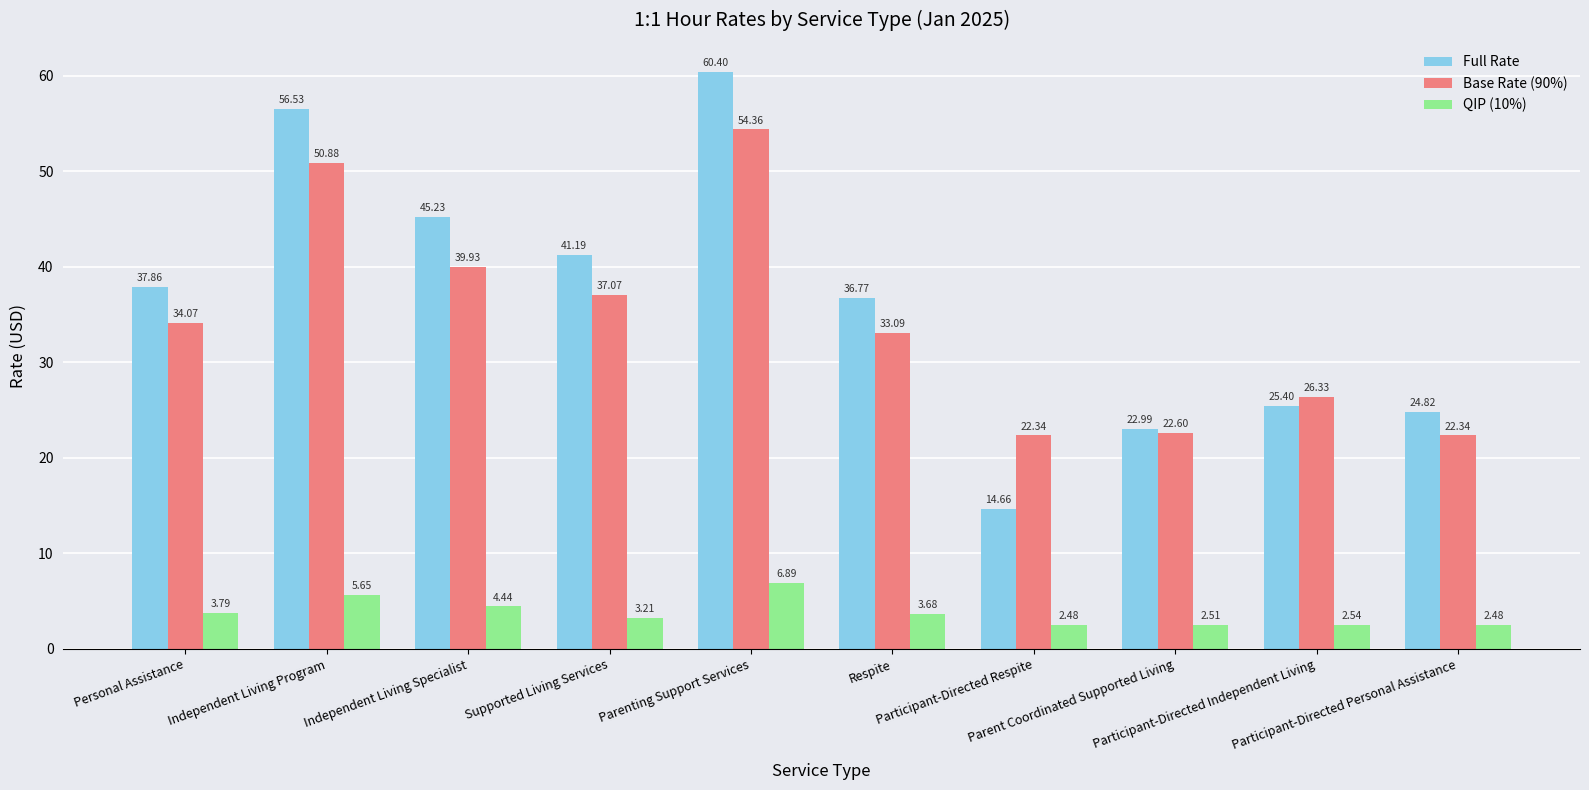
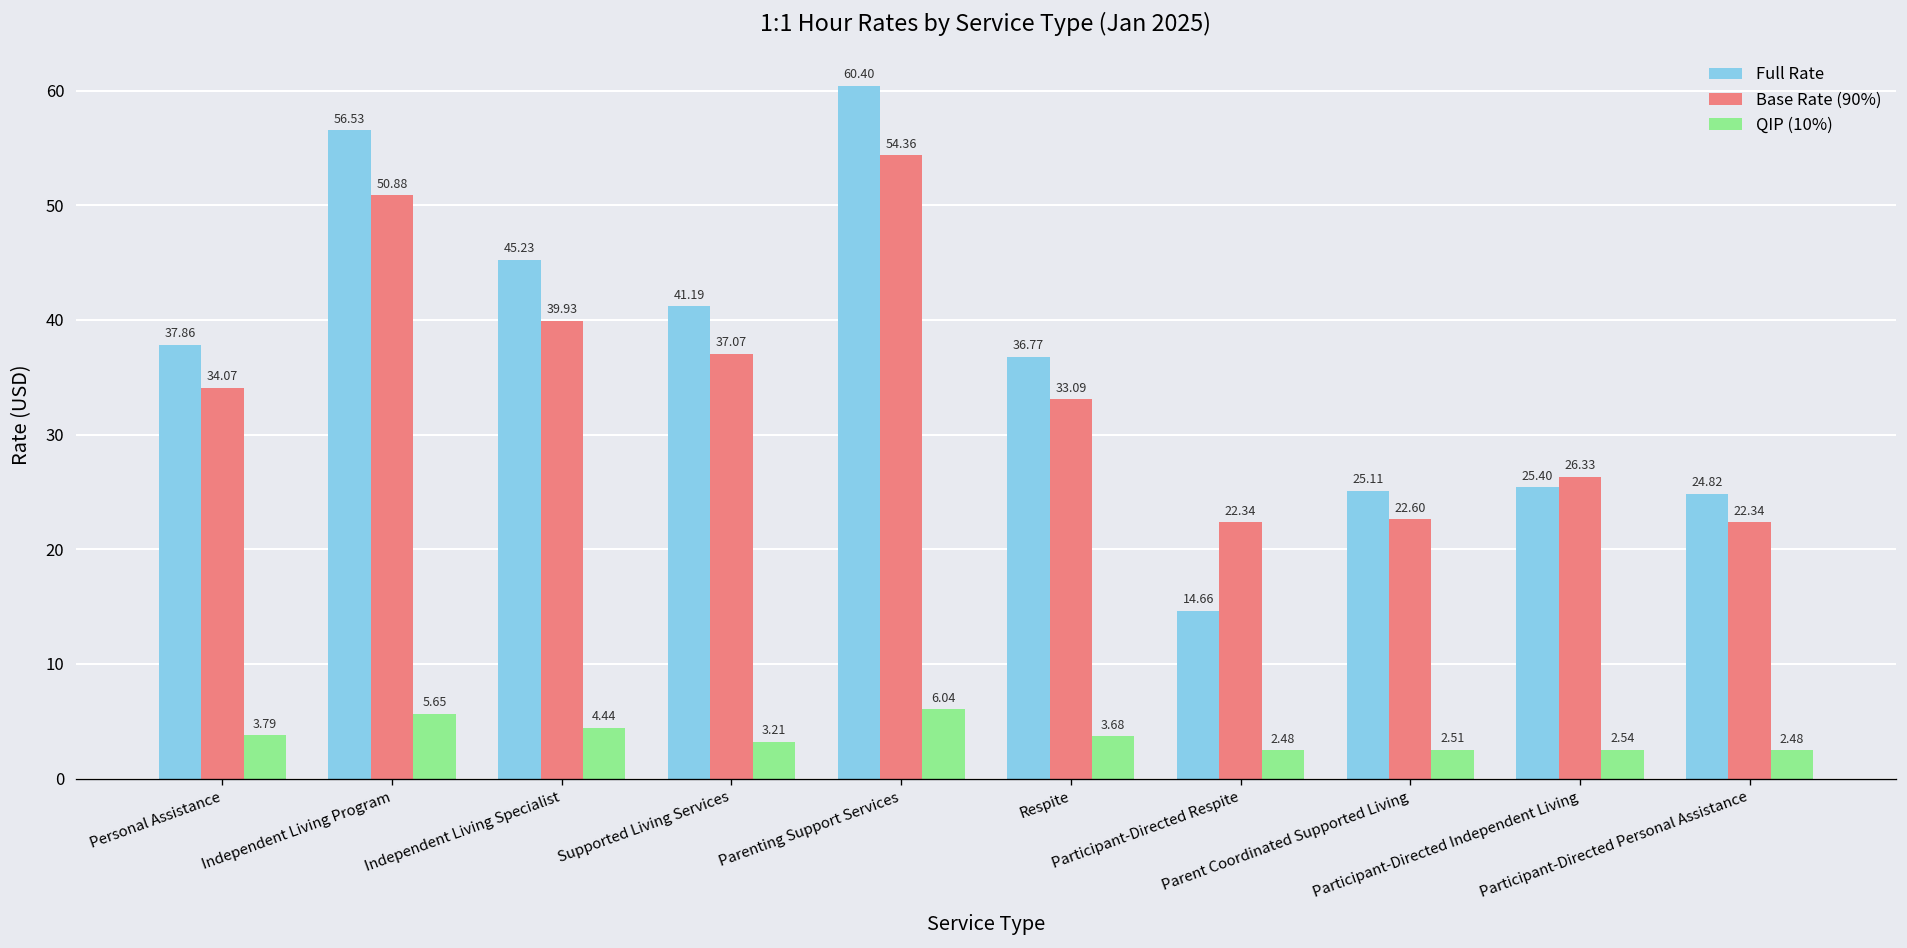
QIP (10%), Parenting Support Services: 6.89 -> 6.04
Full Rate, Parent Coordinated Supported Living: 22.99 -> 25.11
